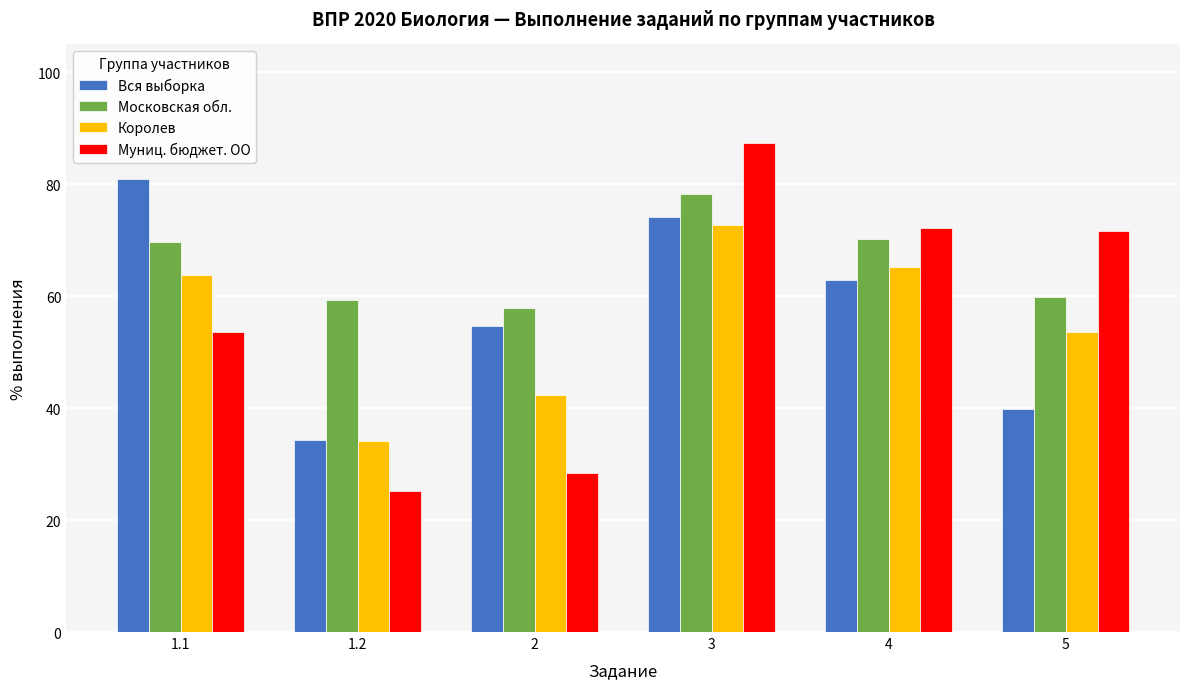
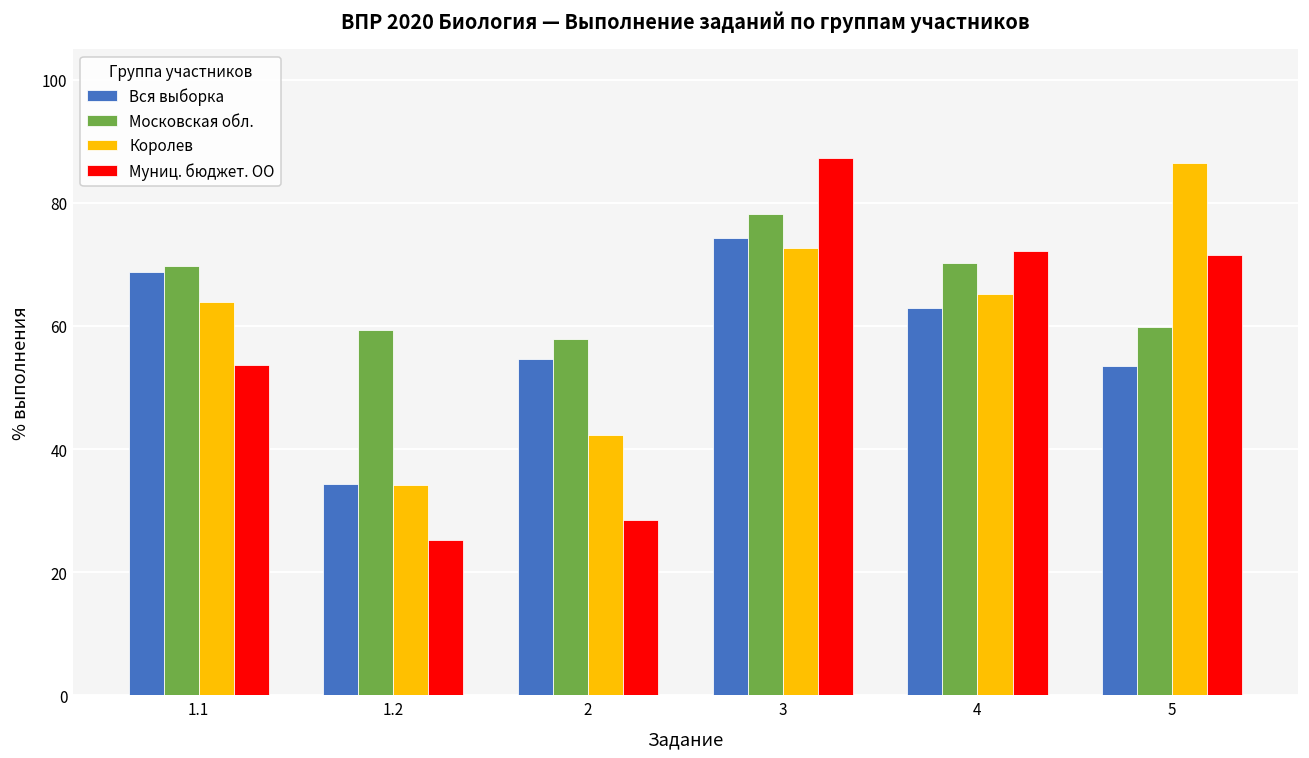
Вся выборка, 1.1: 81 -> 69
Вся выборка, 5: 40 -> 53
Королев, 5: 54 -> 86
